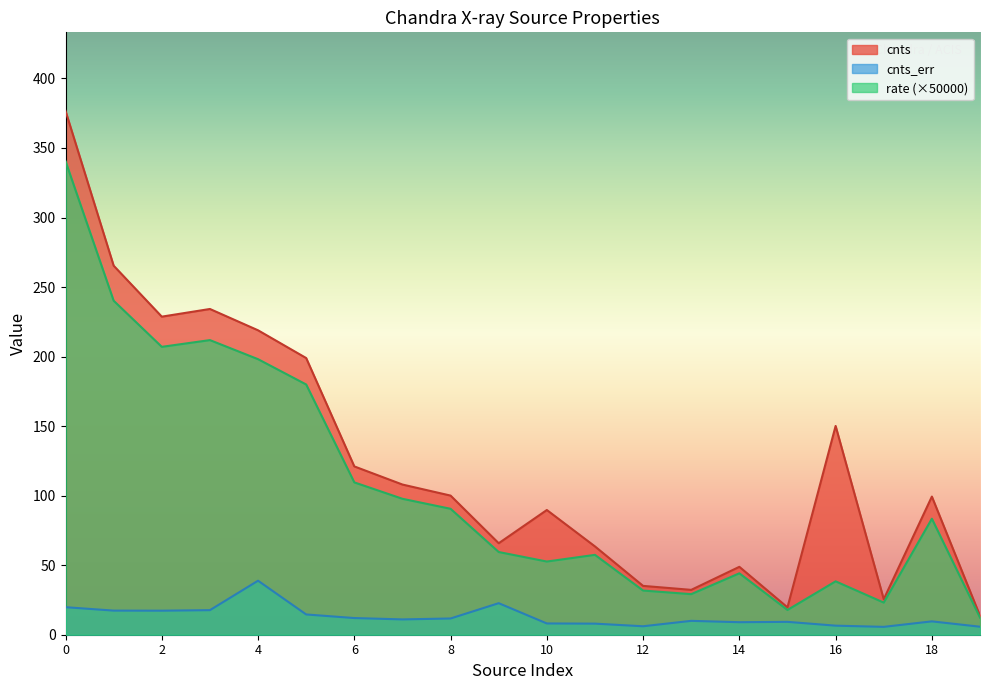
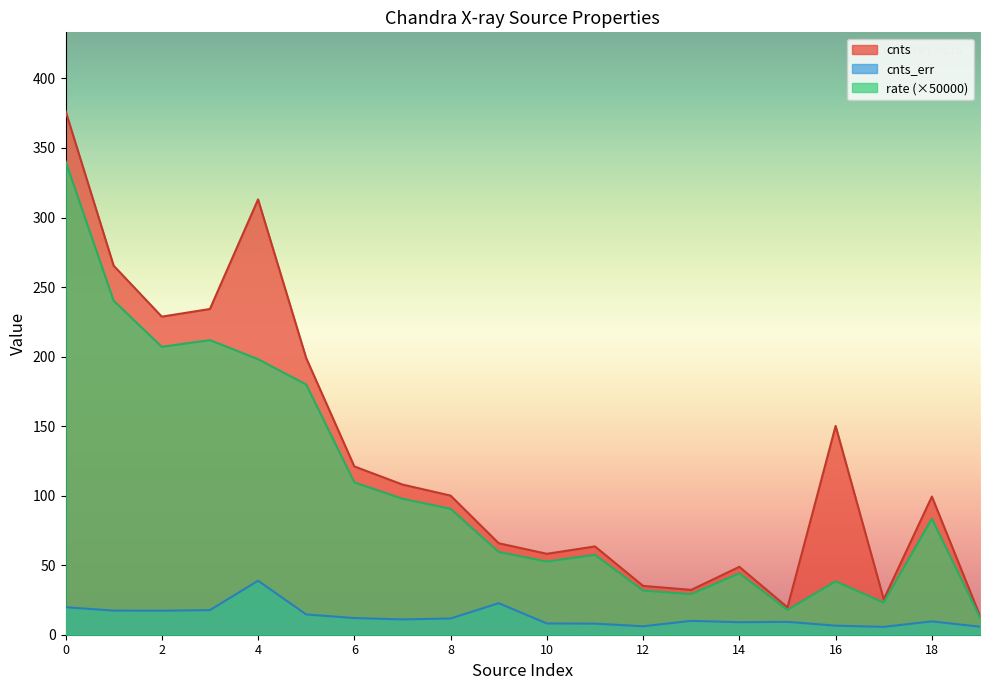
cnts, 4: 219 -> 313
cnts, 10: 90 -> 58
